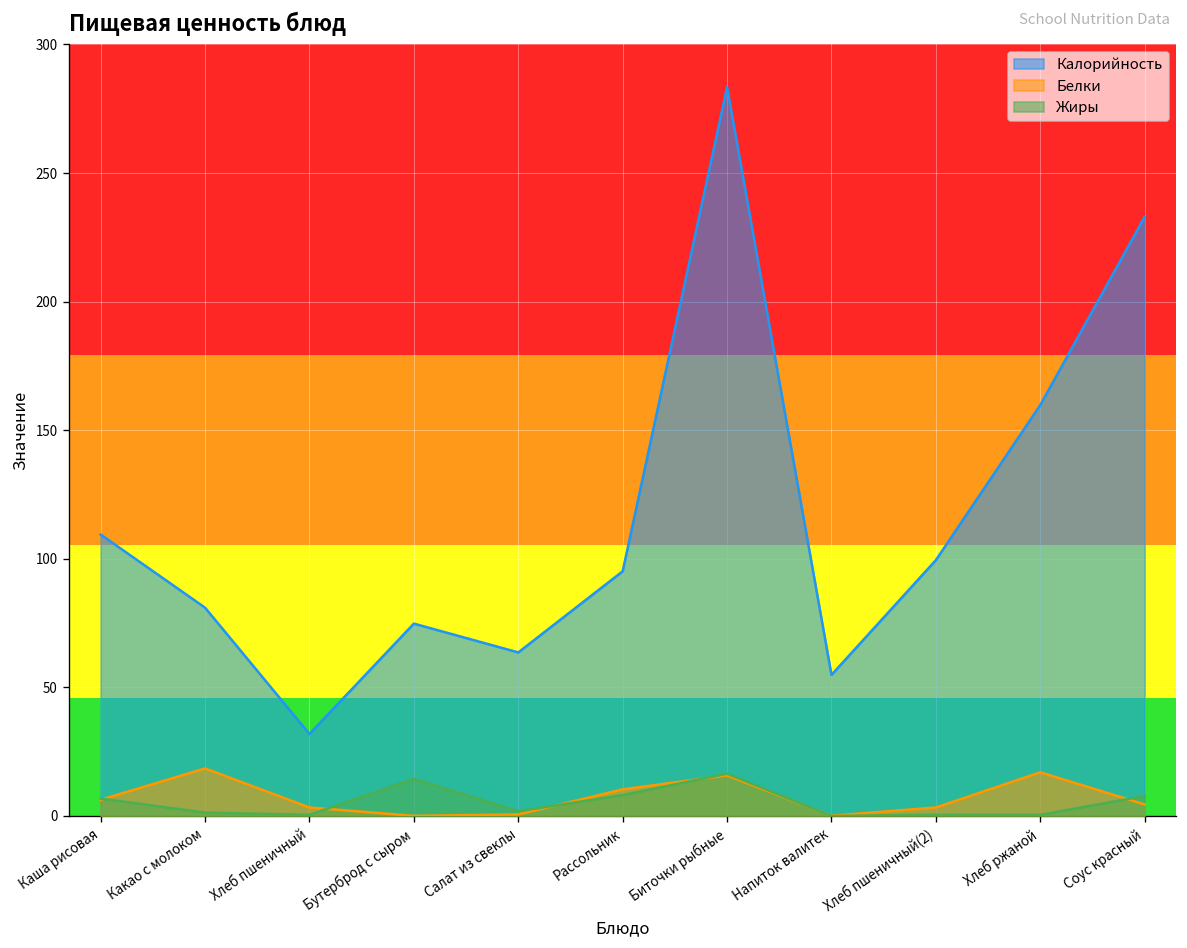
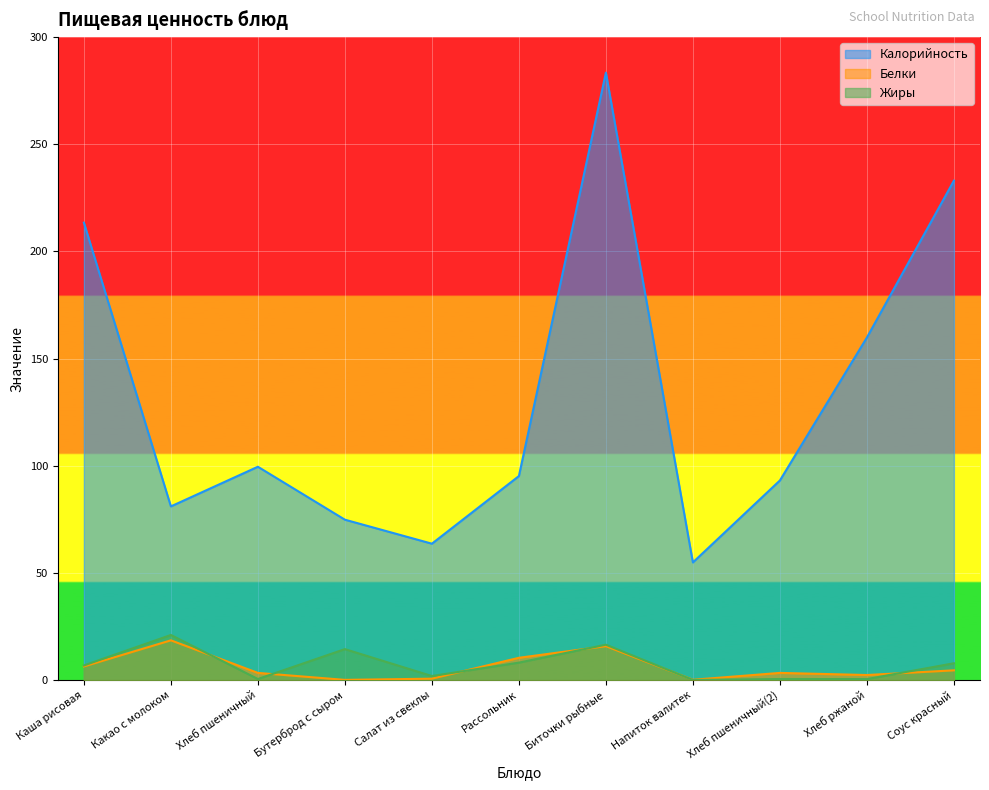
Калорийность, Каша рисовая: 109 -> 213
Жиры, Какао с молоком: 1 -> 21
Калорийность, Хлеб пшеничный: 32 -> 100
Калорийность, Хлеб пшеничный(2): 100 -> 93
Белки, Хлеб ржаной: 17 -> 2
